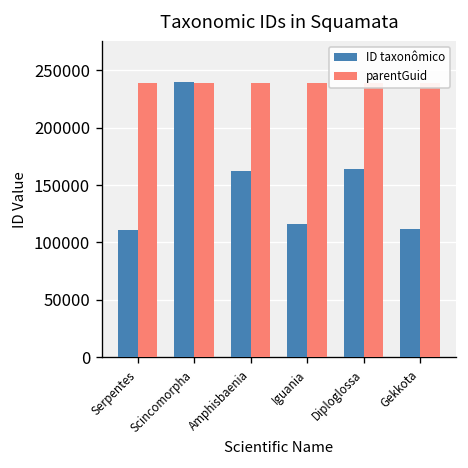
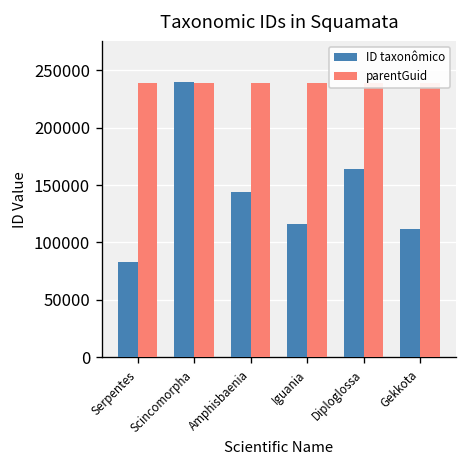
ID taxonômico, Serpentes: 110000 -> 80000
ID taxonômico, Amphisbaenia: 160000 -> 140000
